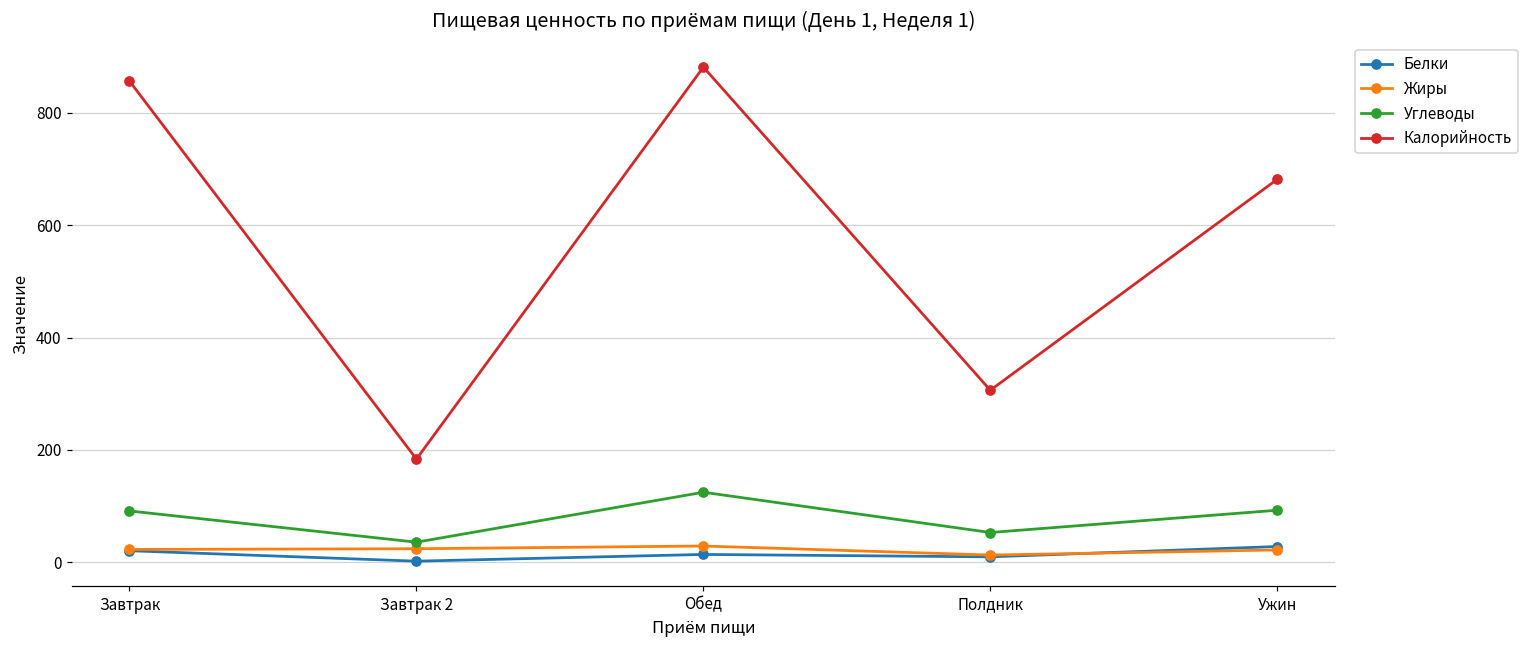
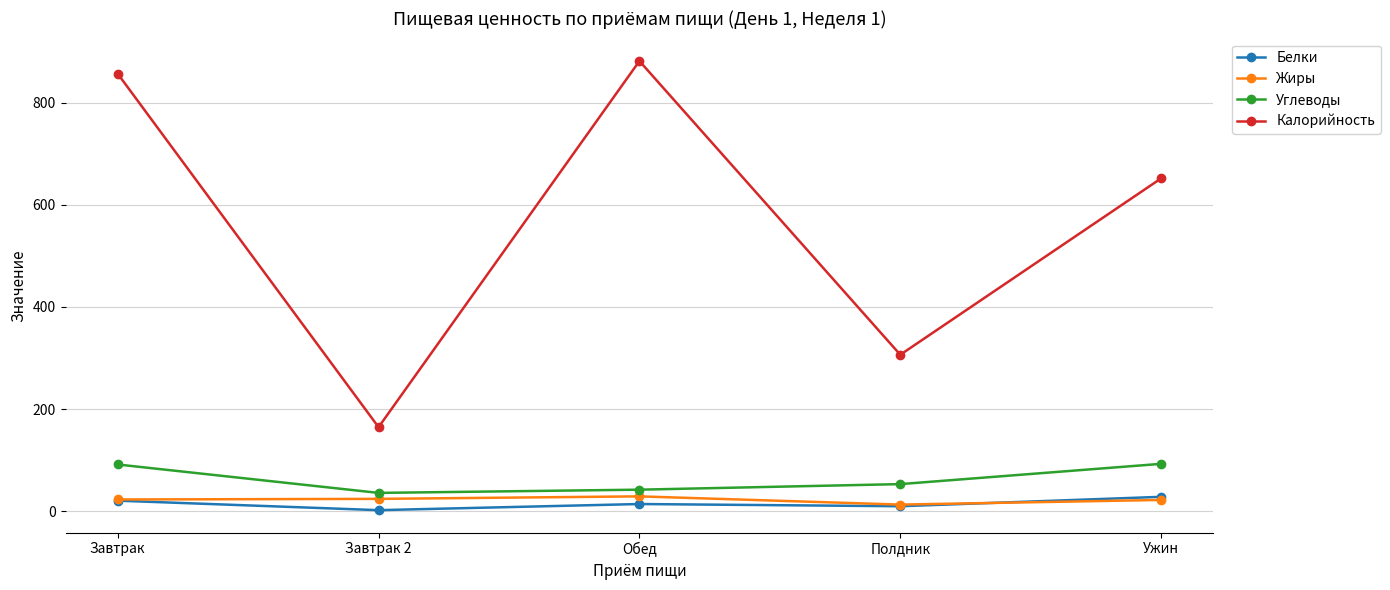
Калорийность, Завтрак 2: 180 -> 160
Углеводы, Обед: 120 -> 40
Калорийность, Ужин: 680 -> 650
